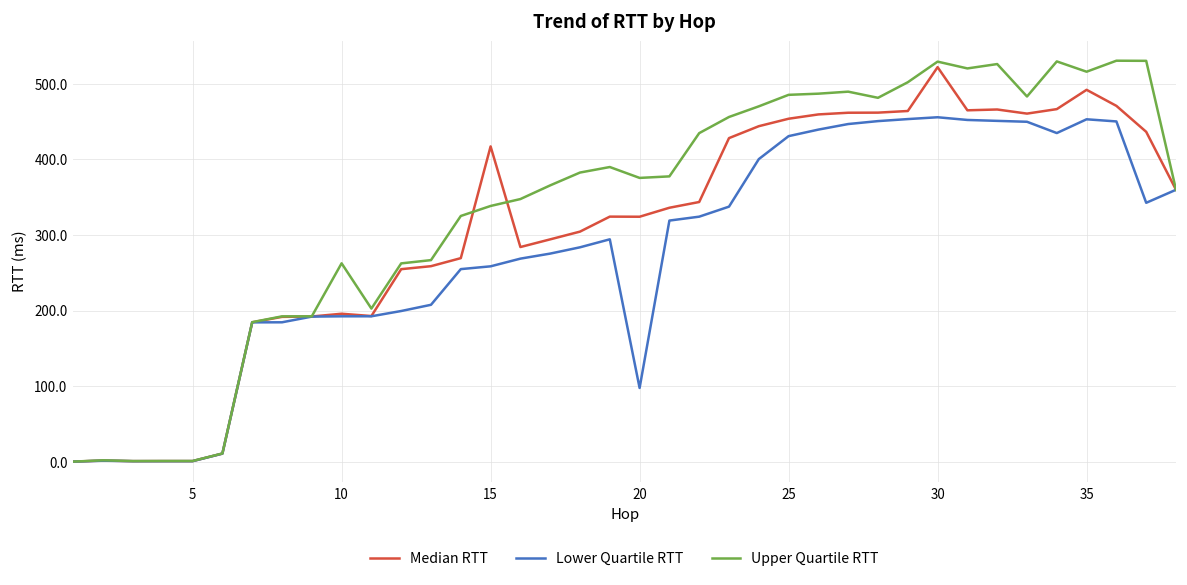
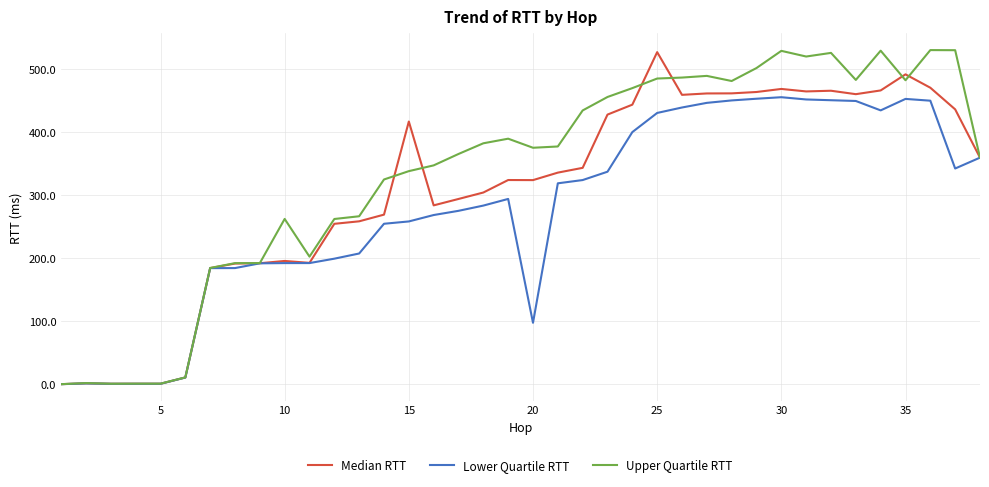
Median RTT, 25: 450 -> 530
Median RTT, 30: 520 -> 470
Upper Quartile RTT, 35: 520 -> 480
